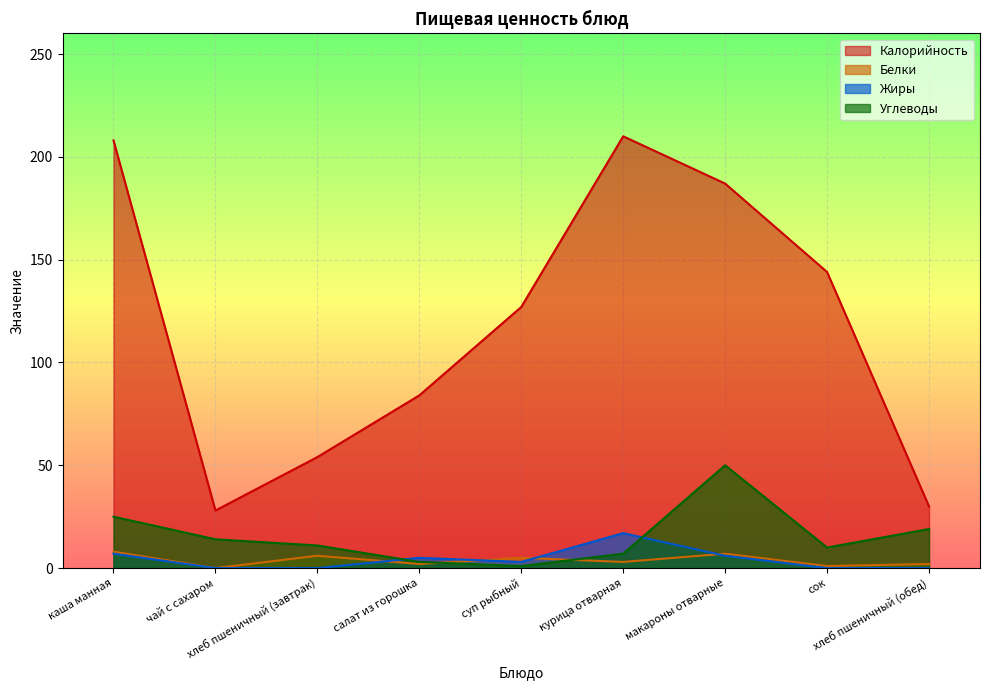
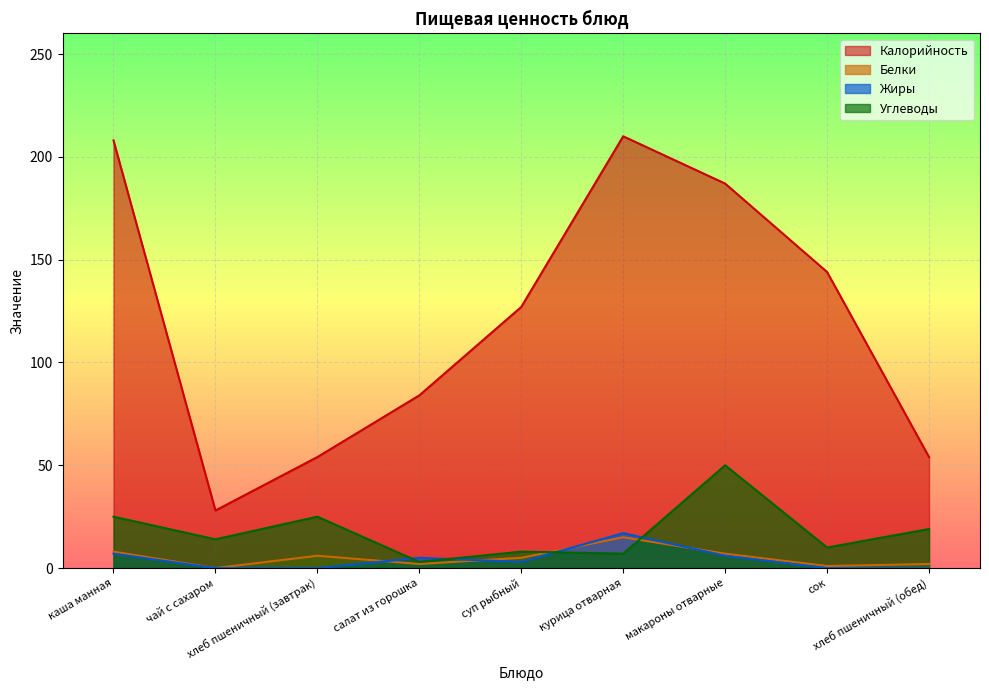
Углеводы, хлеб пшеничный (завтрак): 11 -> 25
Углеводы, суп рыбный: 1 -> 8
Белки, курица отварная: 3 -> 15
Калорийность, хлеб пшеничный (обед): 30 -> 54
